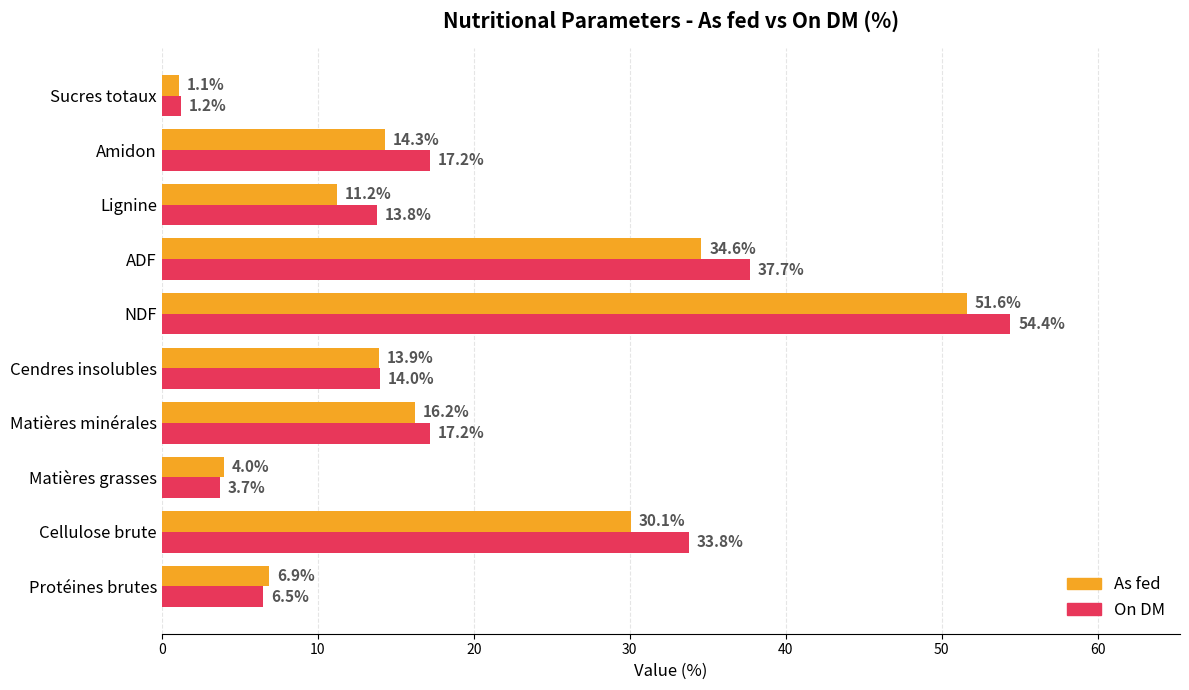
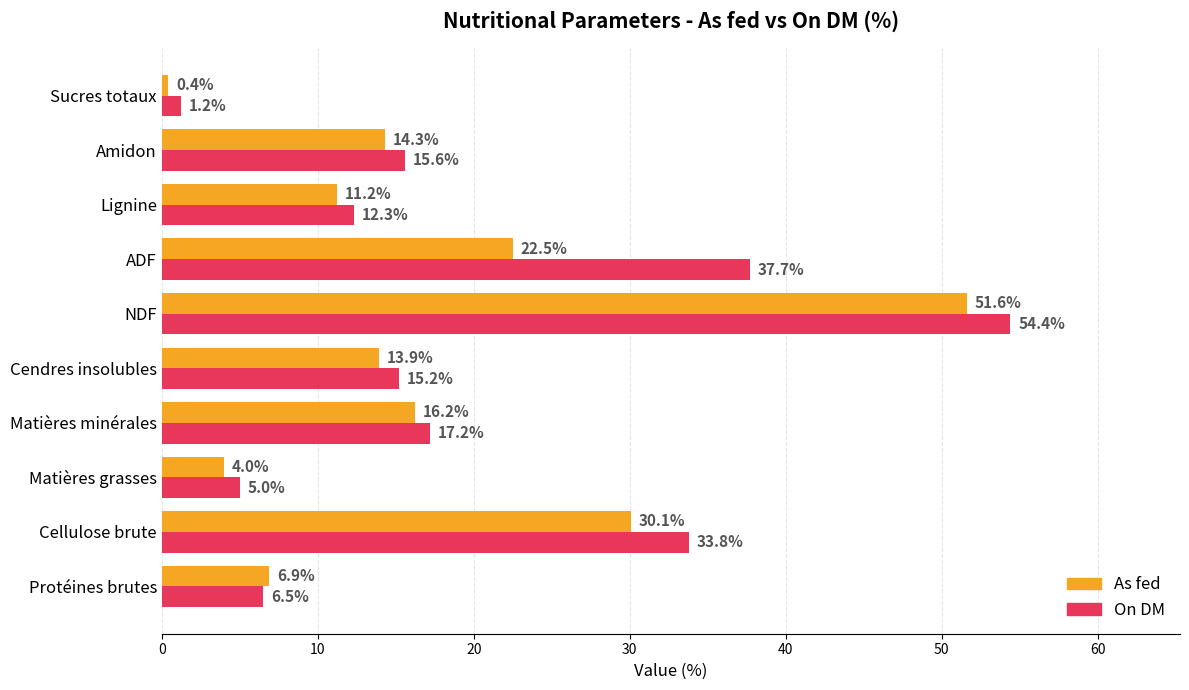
As fed, Sucres totaux: 1.1% -> 0.4%
On DM, Amidon: 17.2% -> 15.6%
On DM, Lignine: 13.8% -> 12.3%
As fed, ADF: 34.6% -> 22.5%
On DM, Cendres insolubles: 14.0% -> 15.2%
On DM, Matières grasses: 3.7% -> 5.0%
